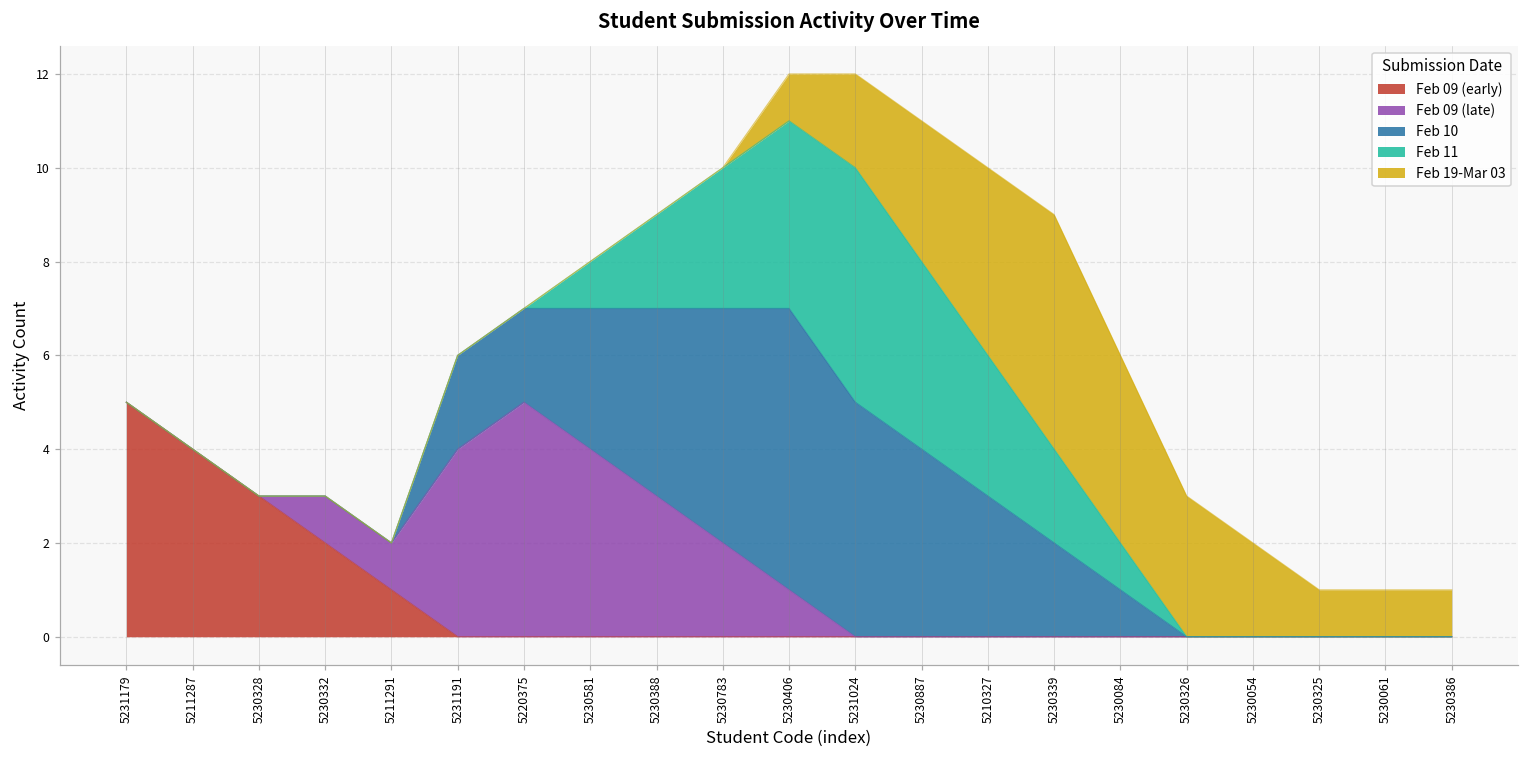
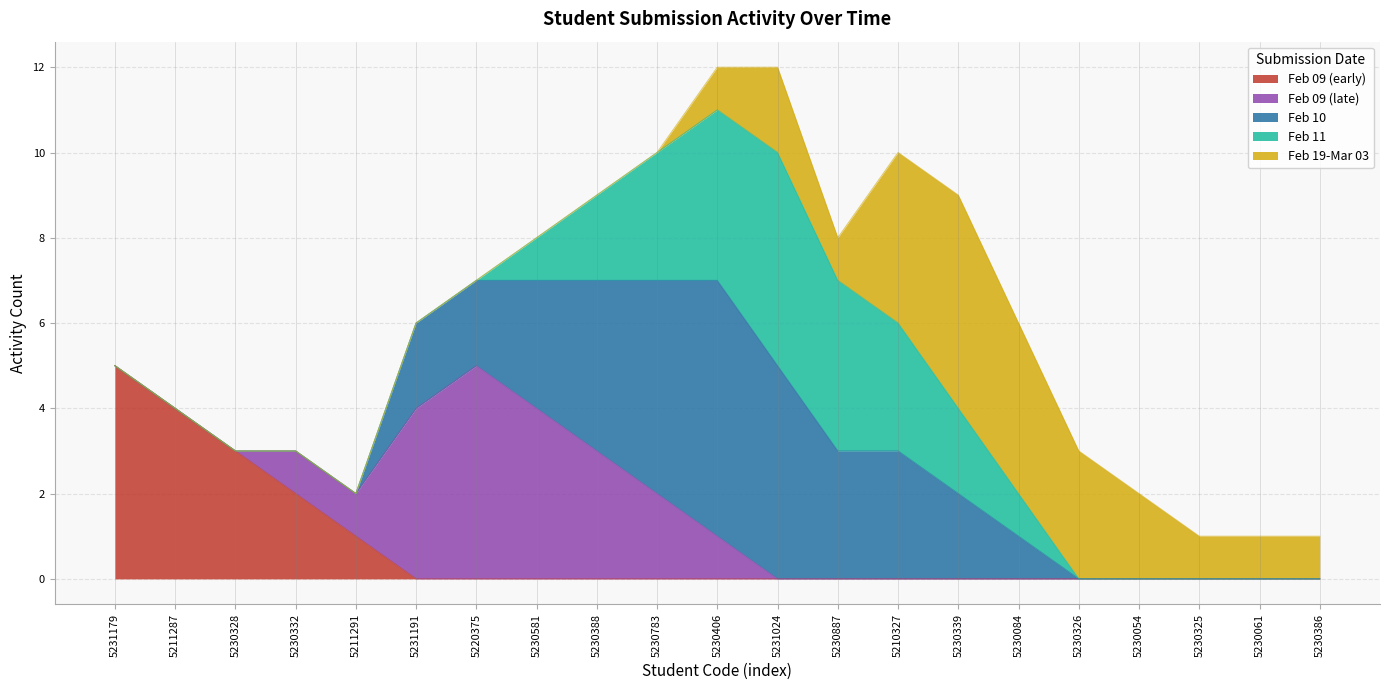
Feb 10, 5230887: 4 -> 3
Feb 19-Mar 03, 5230887: 3 -> 1
